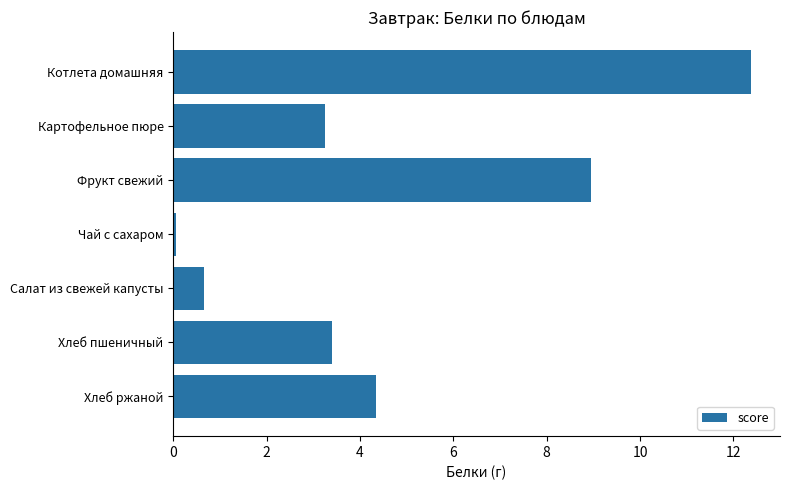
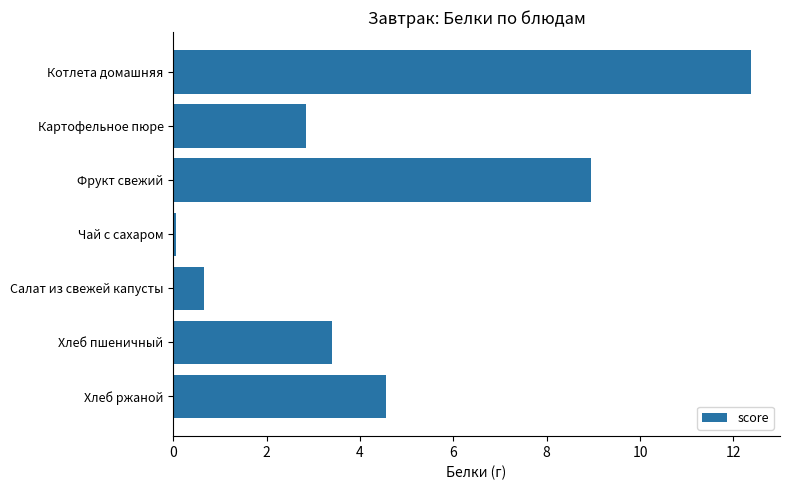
Картофельное пюре: 3.3 -> 2.9
Хлеб ржаной: 4.3 -> 4.6
